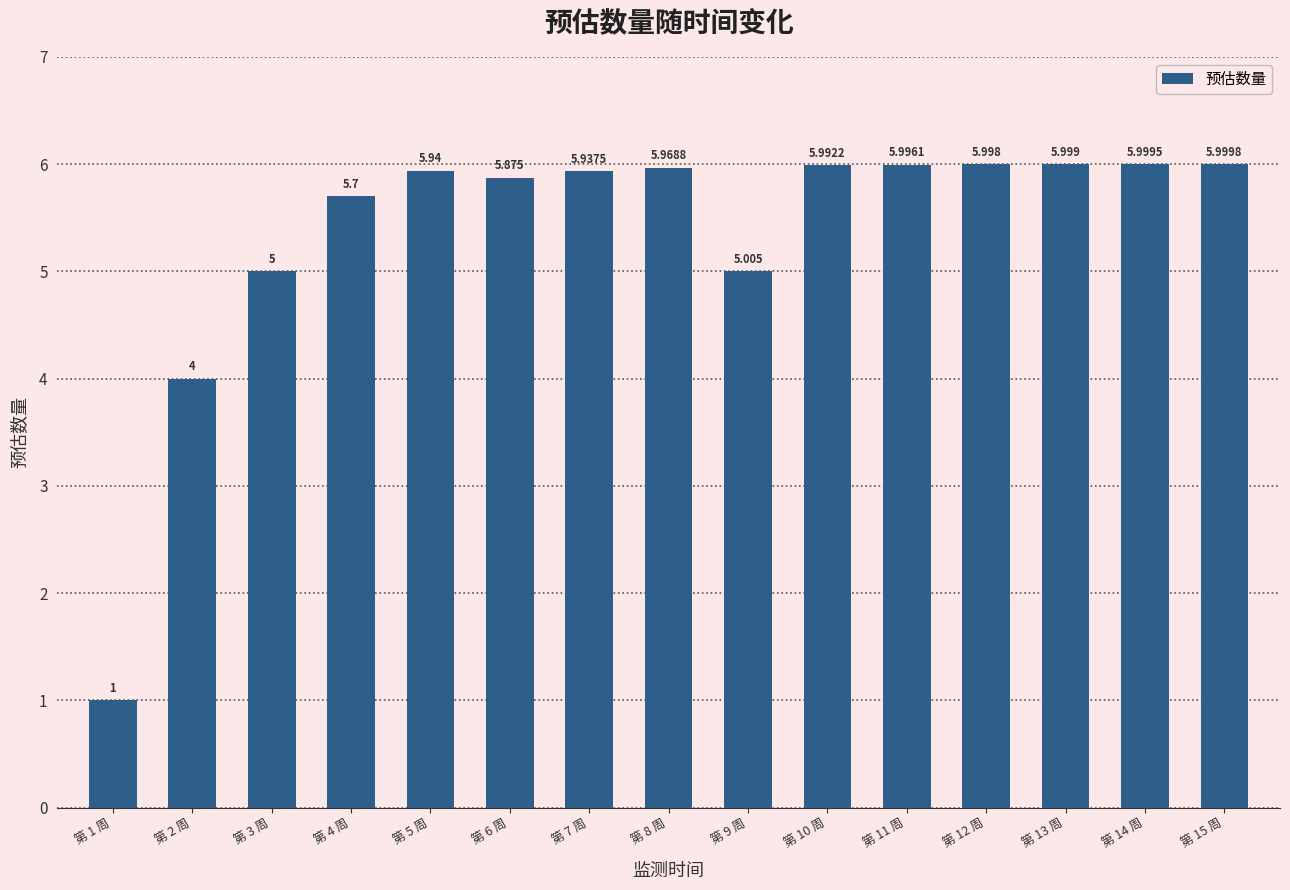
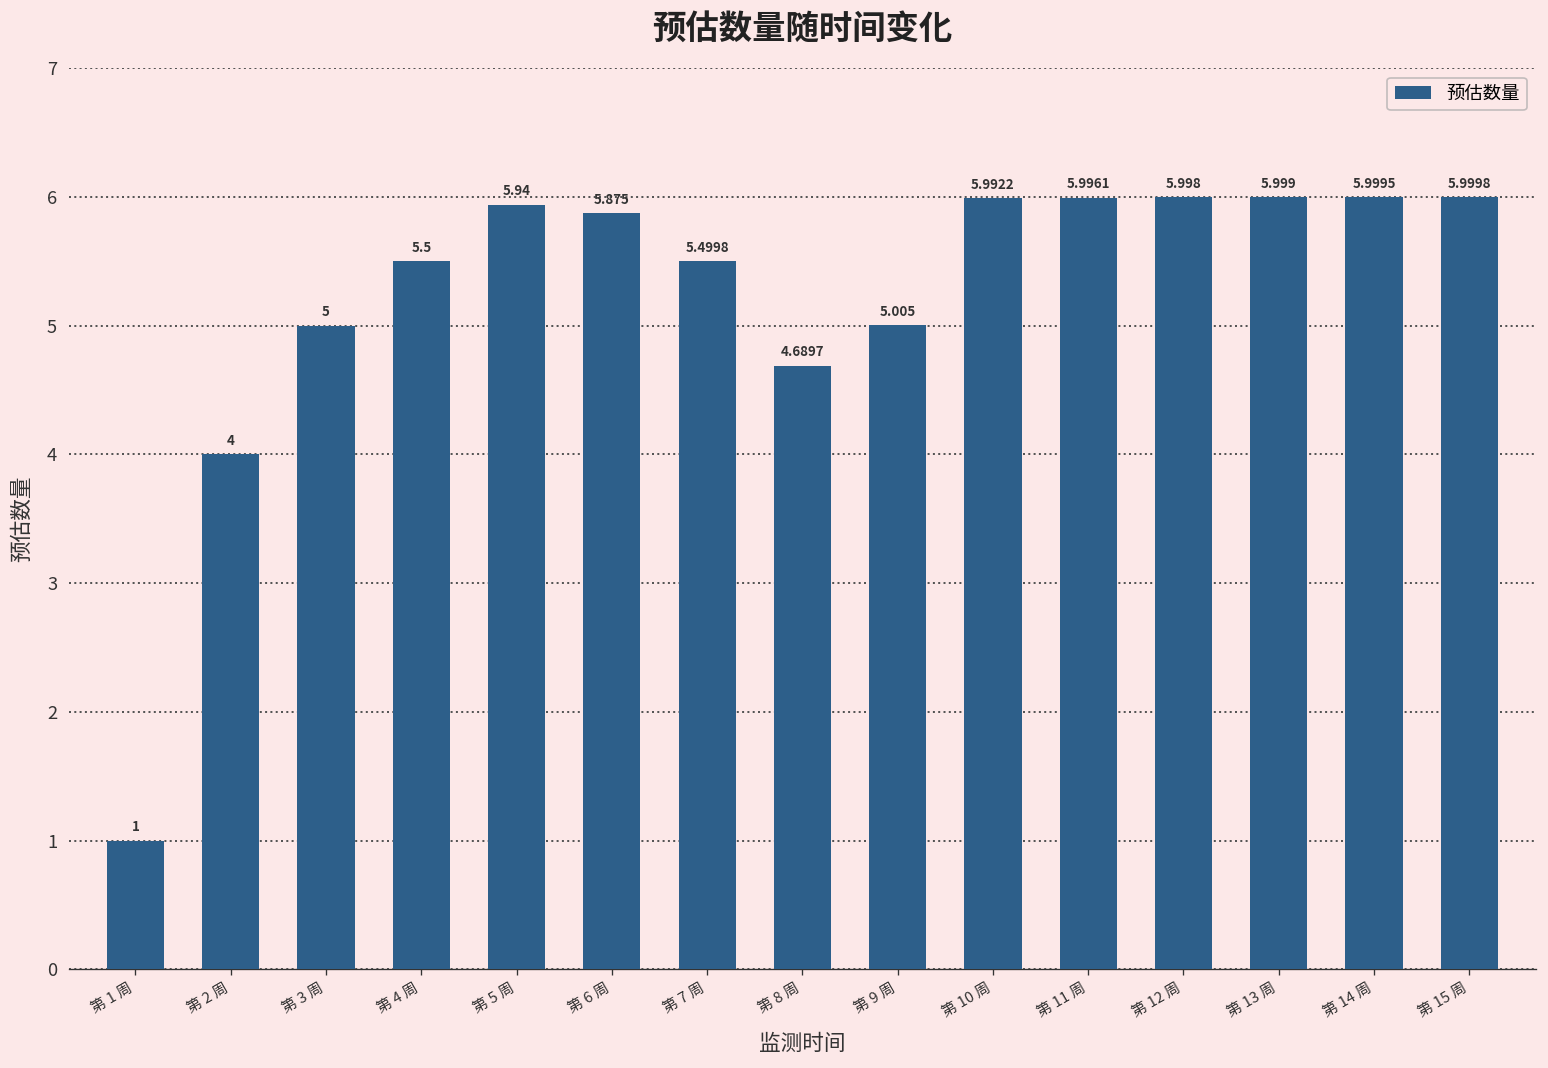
第 4 周: 5.7 -> 5.5
第 7 周: 5.9375 -> 5.4998
第 8 周: 5.9688 -> 4.6897
